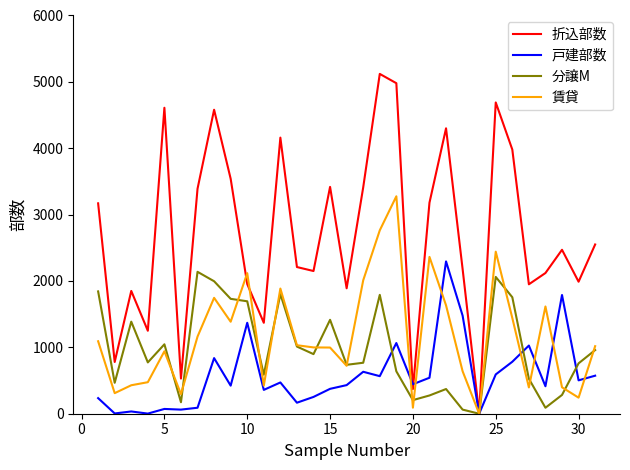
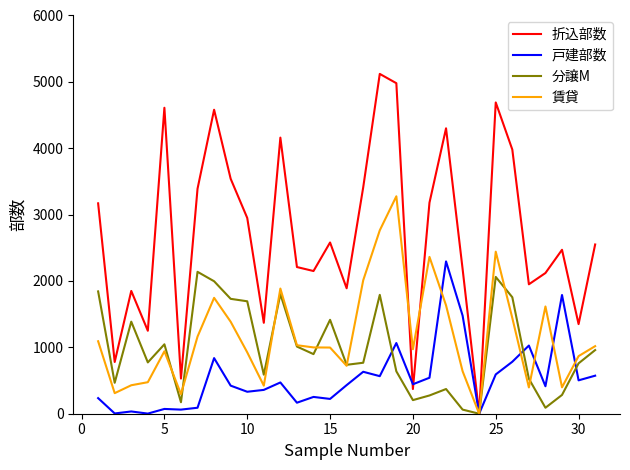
折込部数, 10: 2000 -> 3000
戸建部数, 10: 1400 -> 300
賃貸, 10: 2100 -> 900
折込部数, 15: 3400 -> 2600
戸建部数, 15: 400 -> 200
賃貸, 20: 100 -> 1000
折込部数, 30: 2000 -> 1400
賃貸, 30: 200 -> 900
